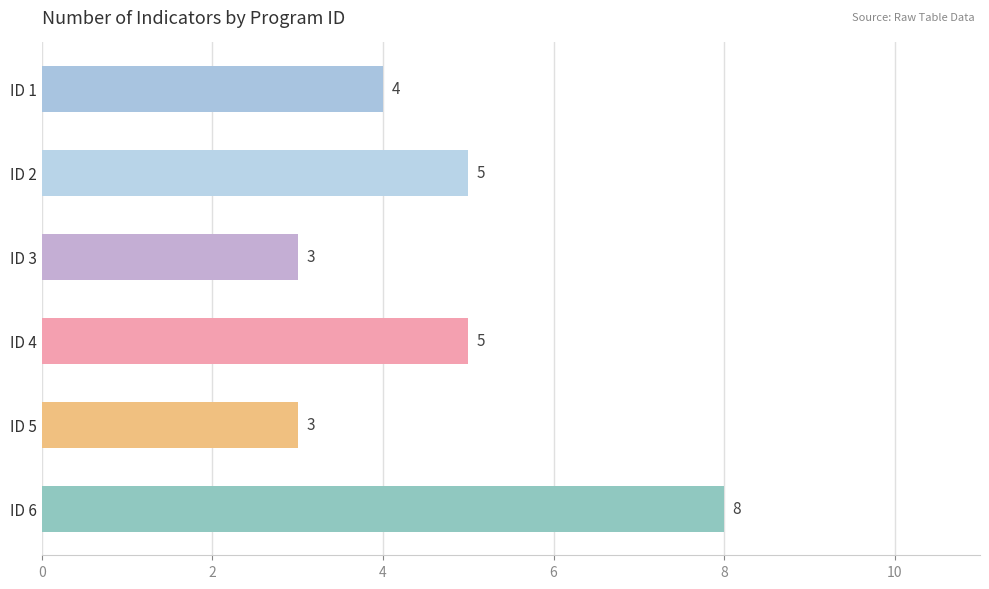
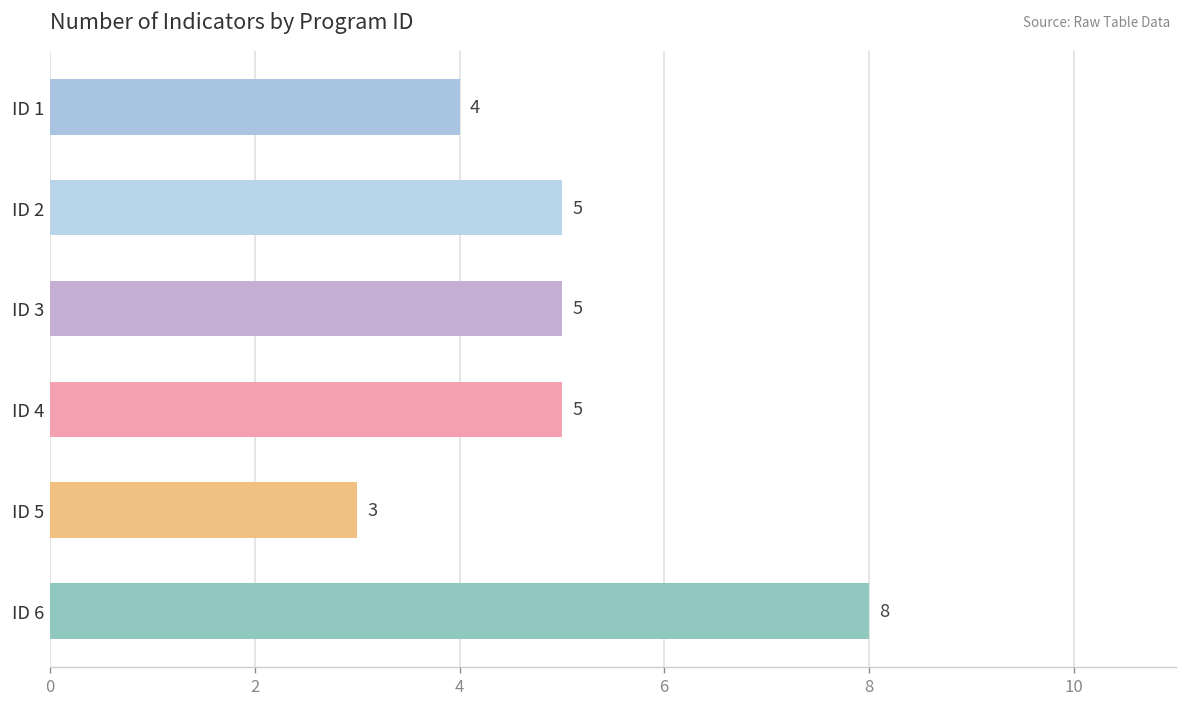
ID 3: 3 -> 5
